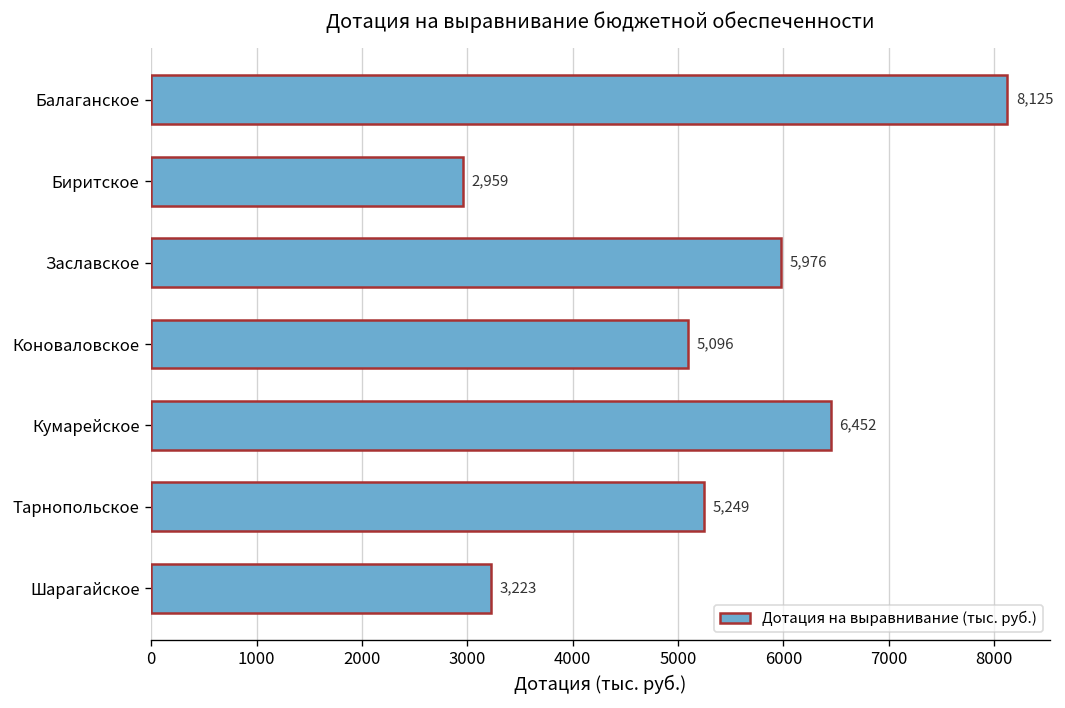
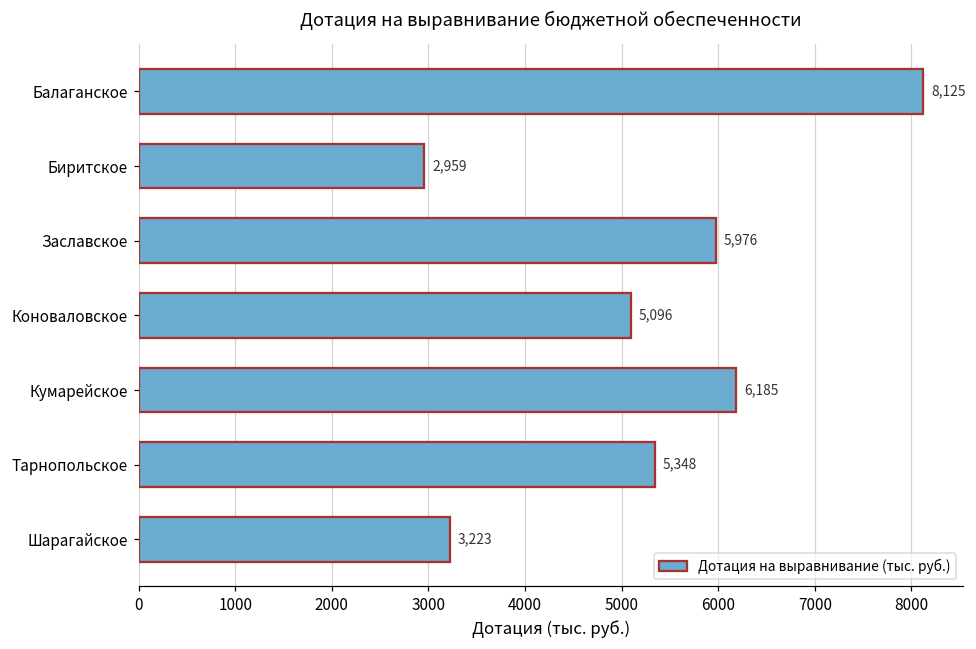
Кумарейское: 6,452 -> 6,185
Тарнопольское: 5,249 -> 5,348
